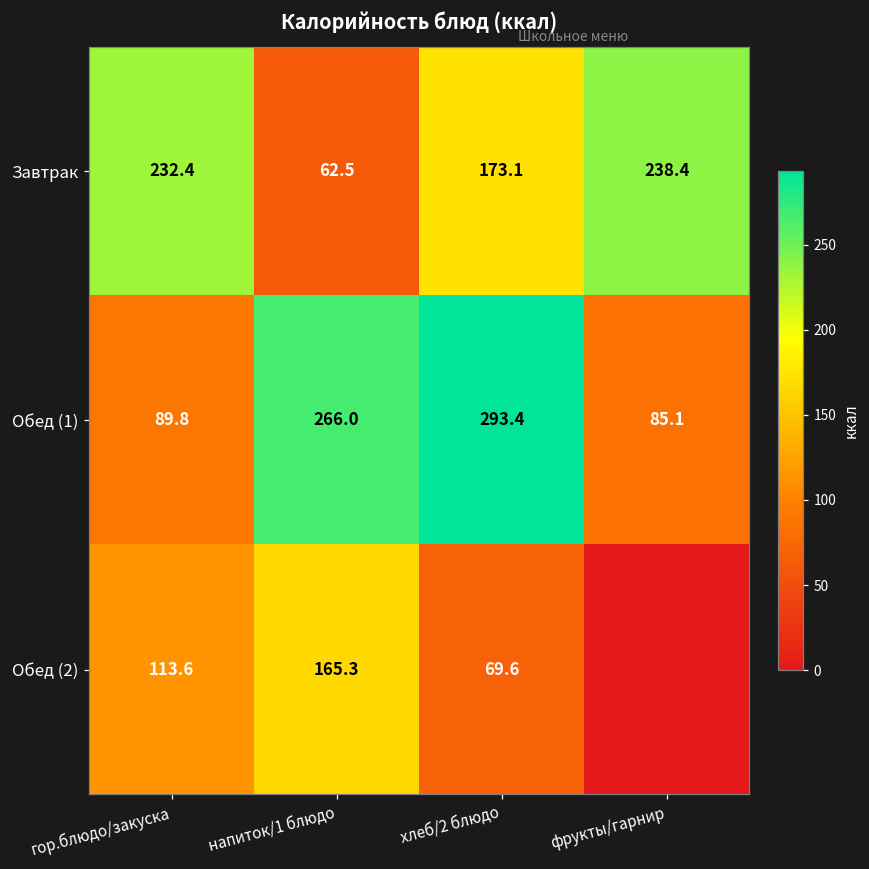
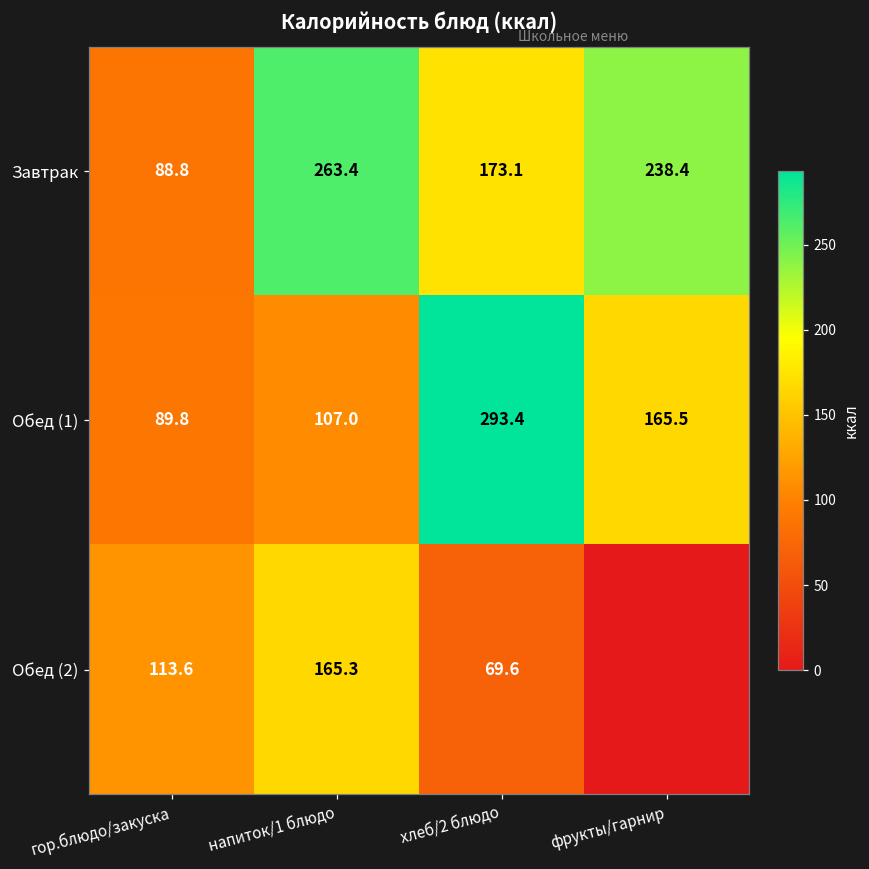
Завтрак, гор.блюдо/закуска: 232.4 -> 88.8
Завтрак, напиток/1 блюдо: 62.5 -> 263.4
Обед (1), напиток/1 блюдо: 266.0 -> 107.0
Обед (1), фрукты/гарнир: 85.1 -> 165.5
